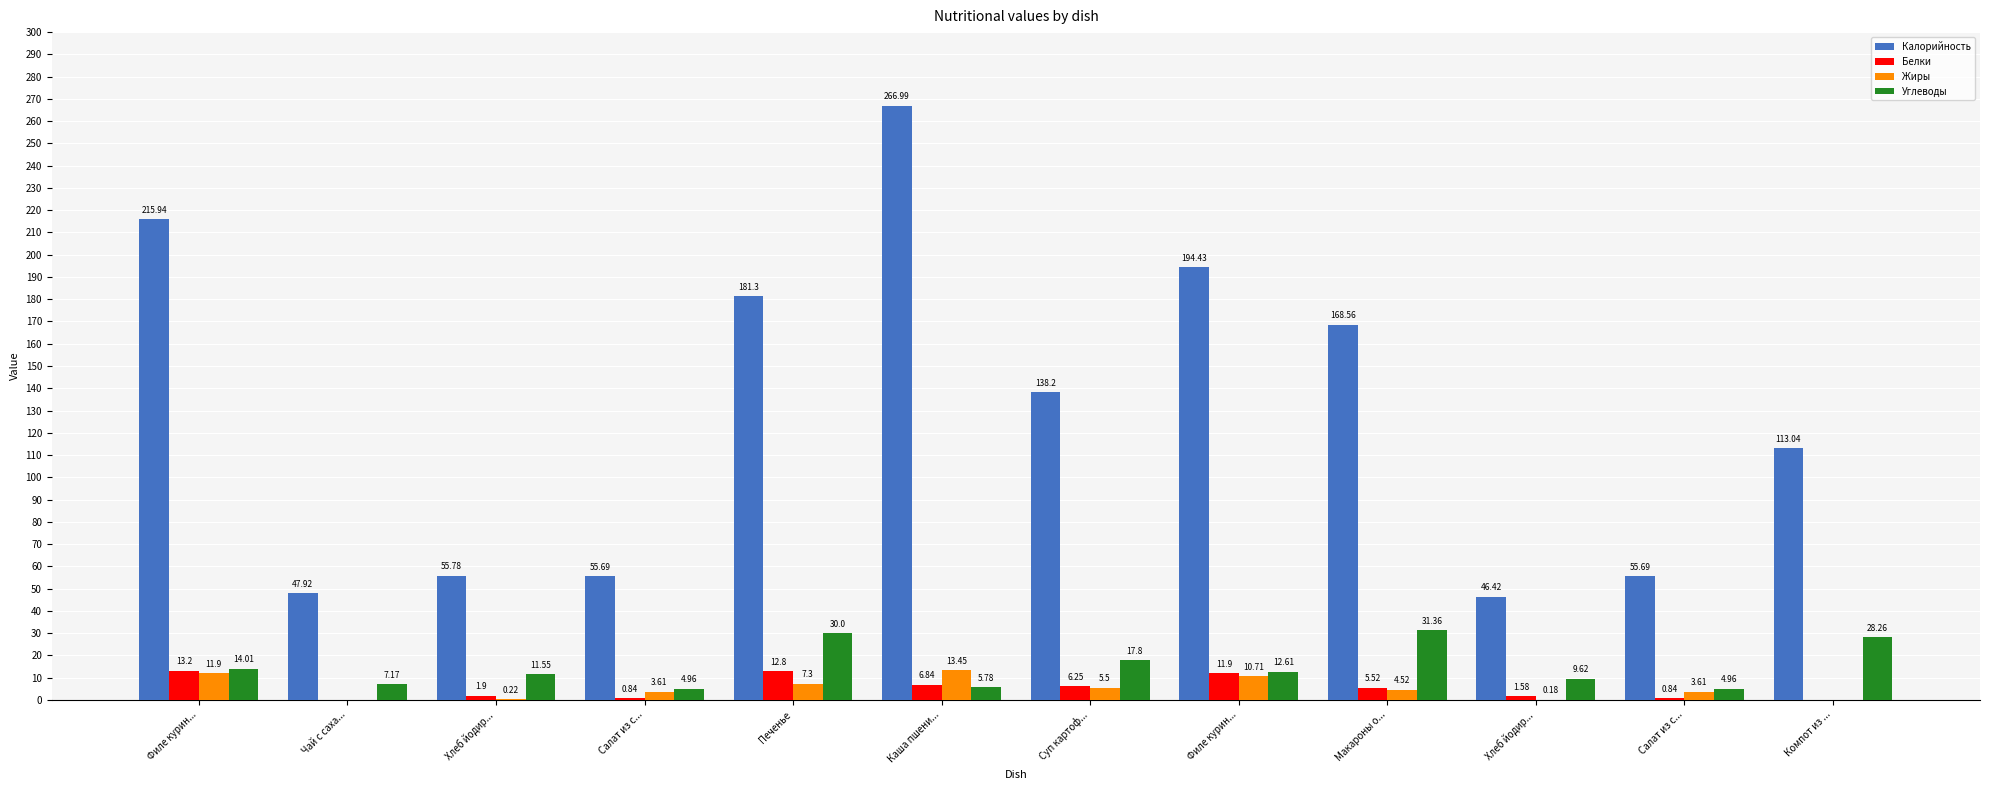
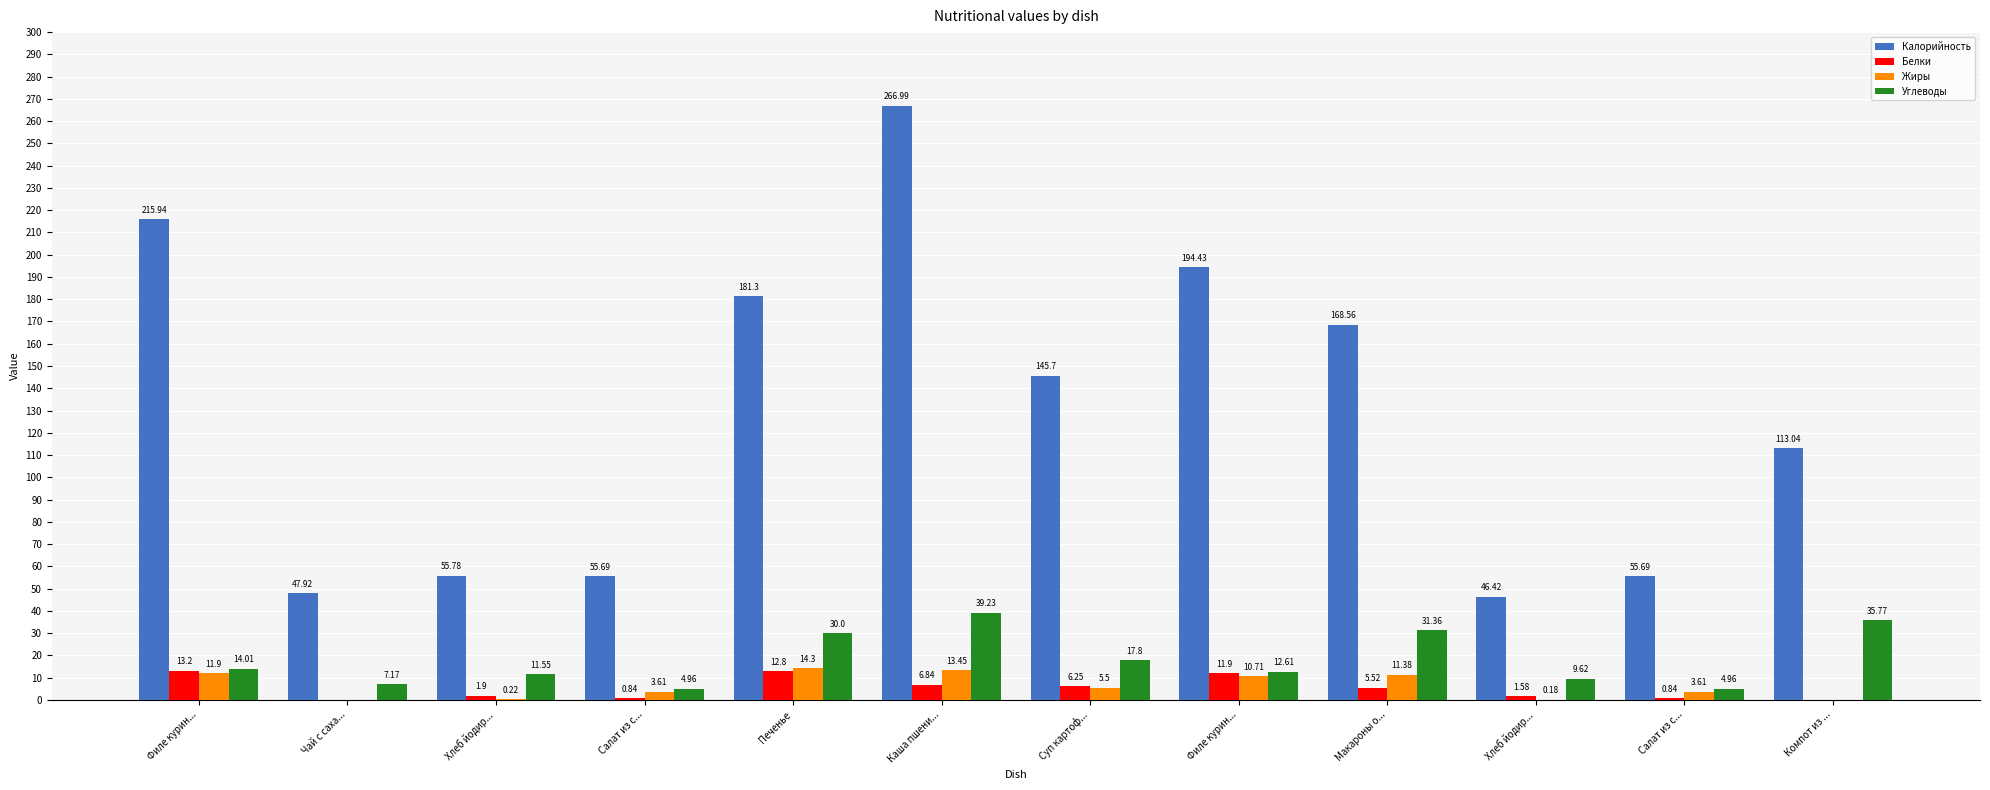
Жиры, Печенье: 7.3 -> 14.3
Углеводы, Каша пшени...: 5.78 -> 39.23
Калорийность, Суп картоф...: 138.2 -> 145.7
Жиры, Макароны о...: 4.52 -> 11.38
Углеводы, Компот из ...: 28.26 -> 35.77
